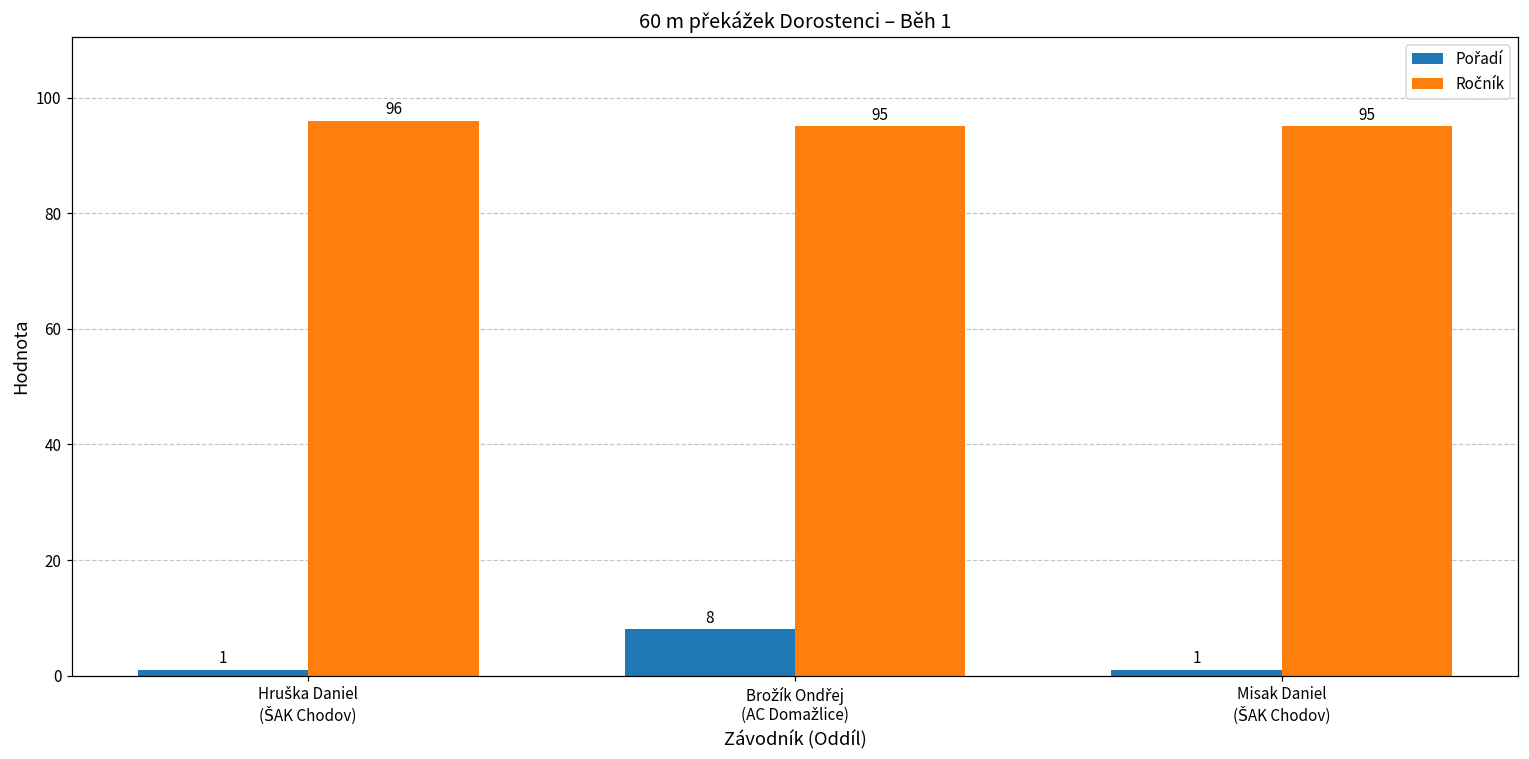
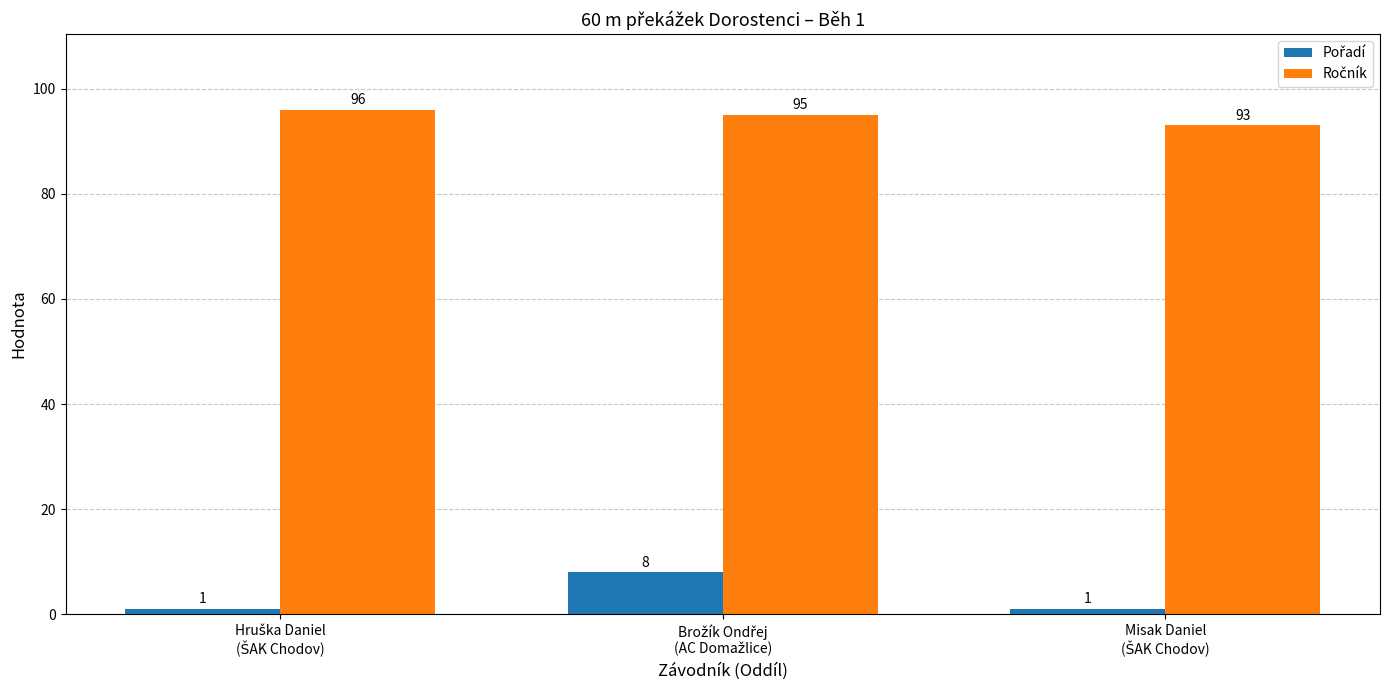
Ročník, Misak Daniel (ŠAK Chodov): 95 -> 93
